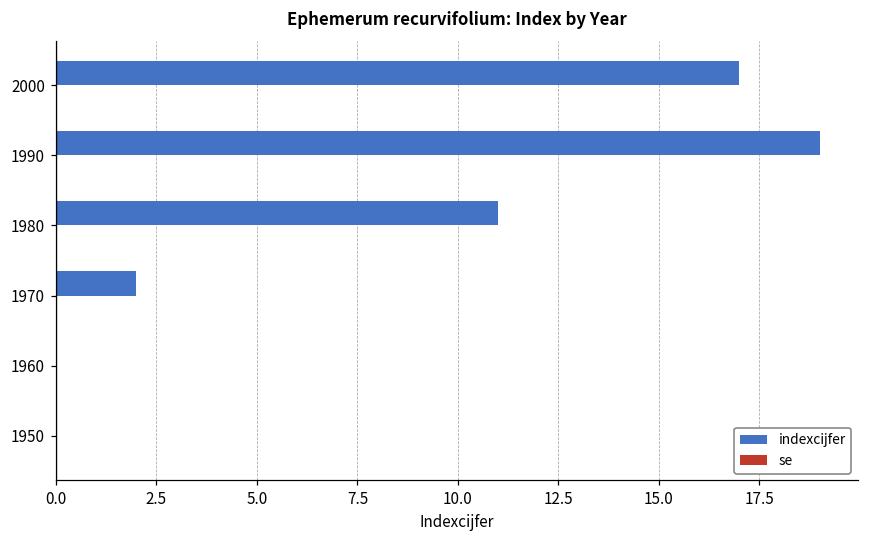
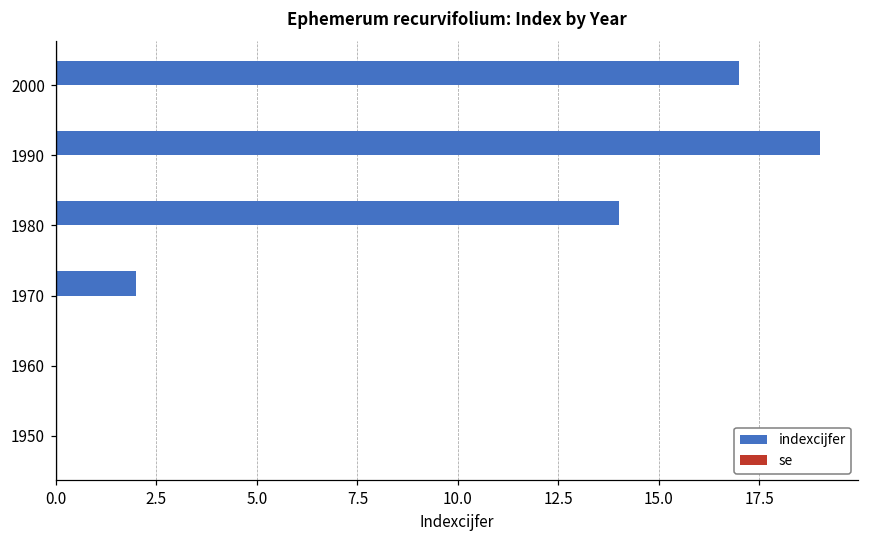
indexcijfer, 1980: 11 -> 14
